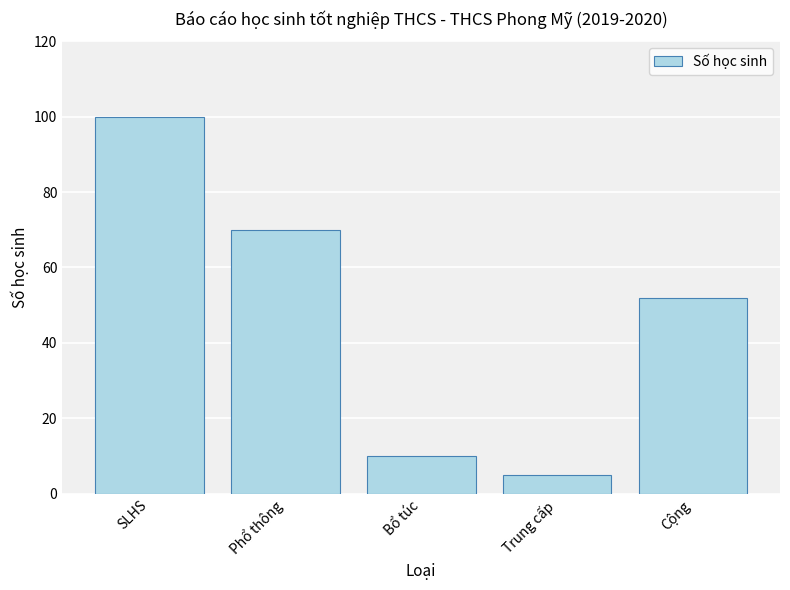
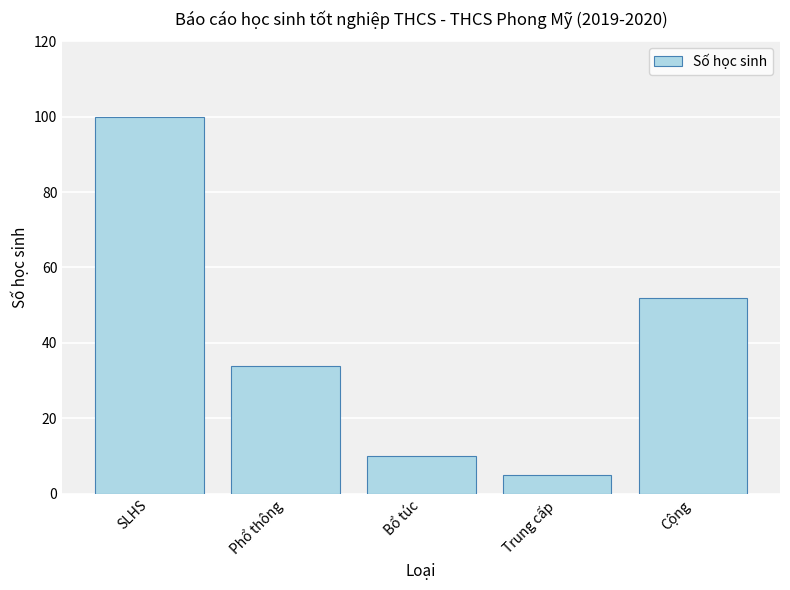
Phổ thông: 70 -> 34
